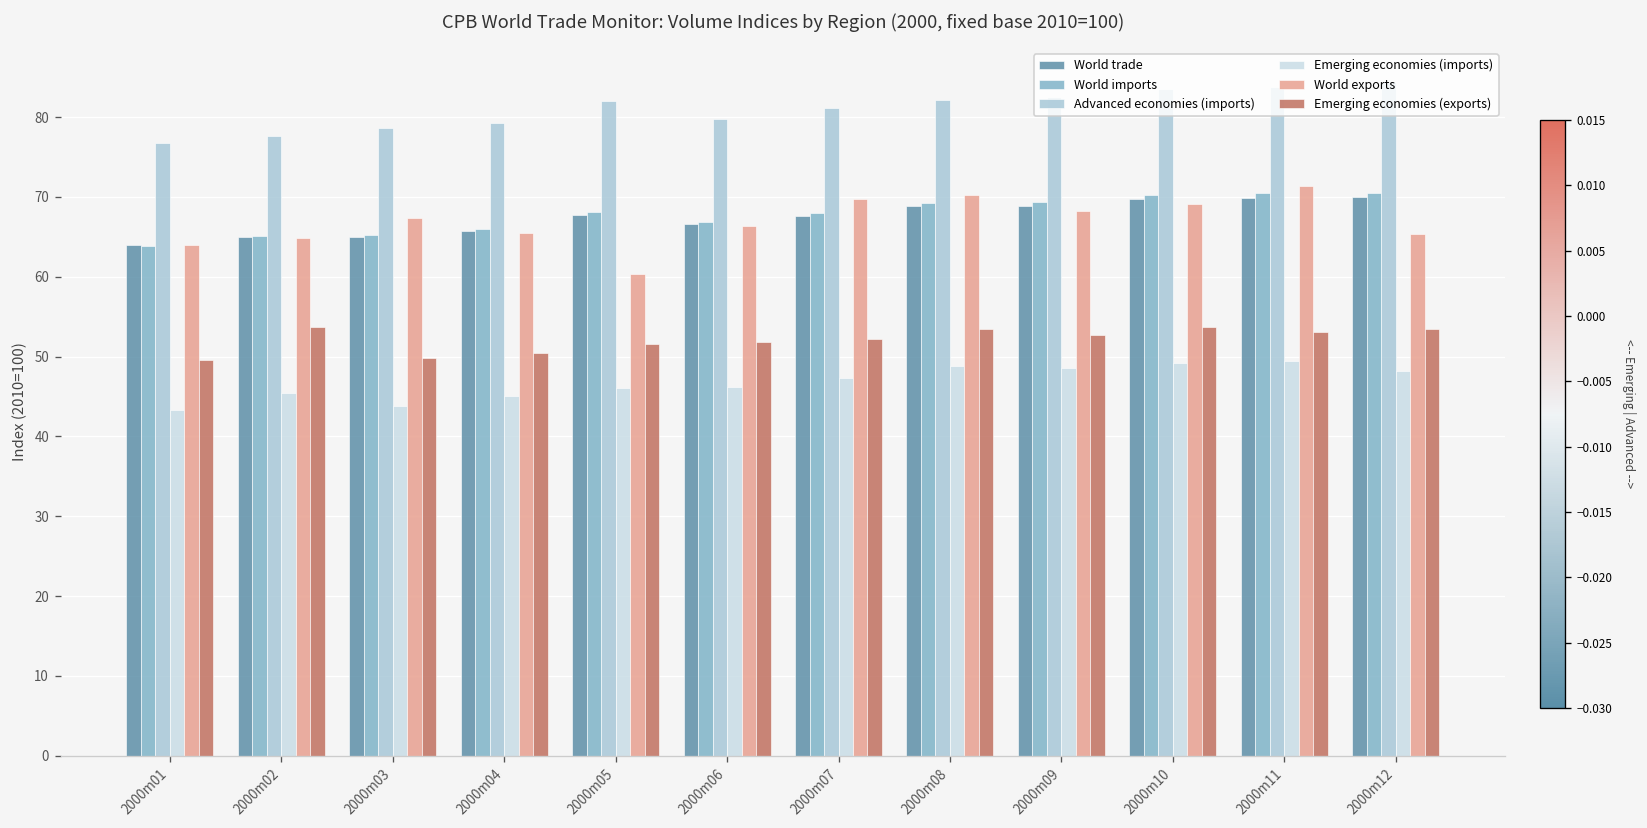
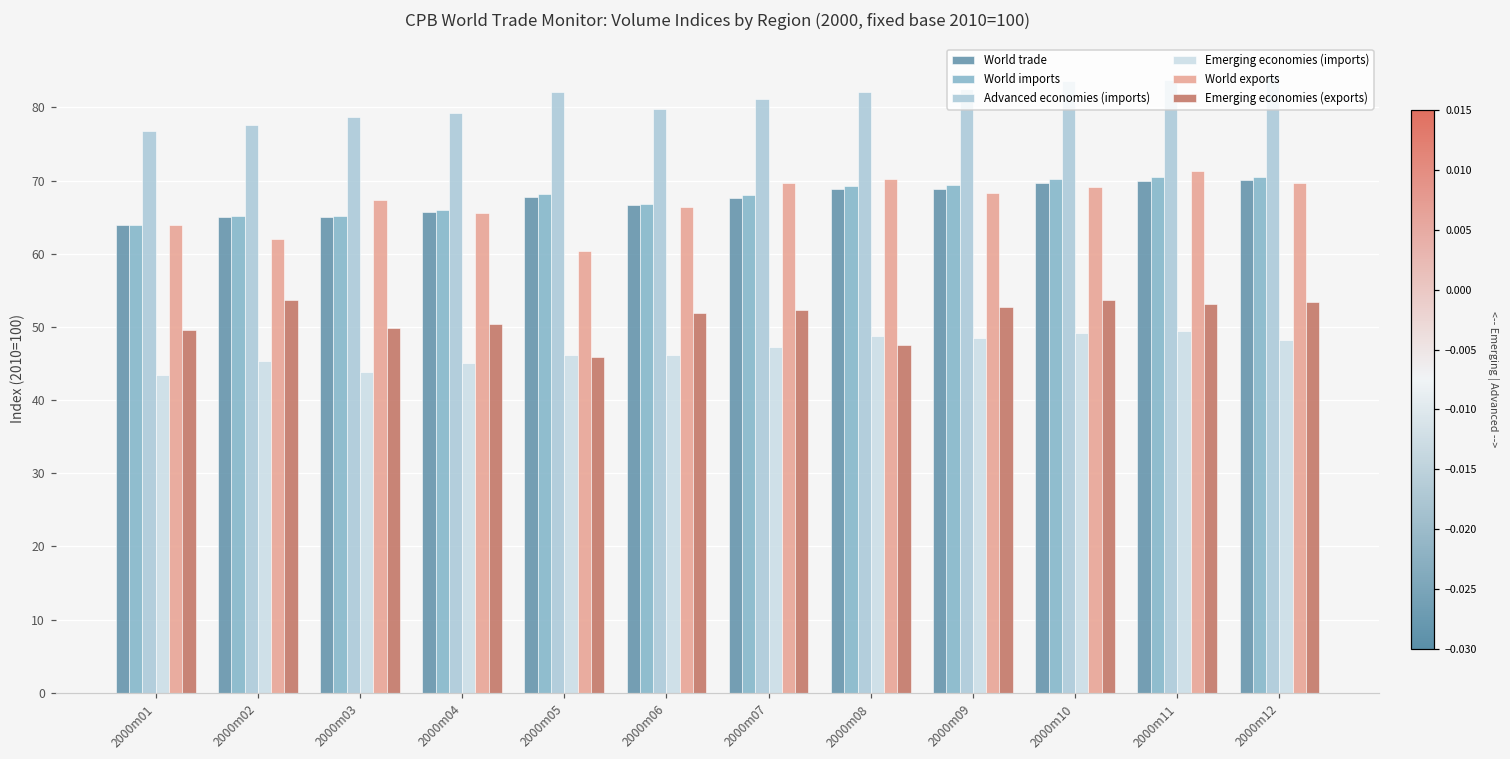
World exports, 2000m02: 65 -> 62
Emerging economies (exports), 2000m05: 52 -> 46
Emerging economies (exports), 2000m08: 53 -> 48
World exports, 2000m12: 65 -> 70
